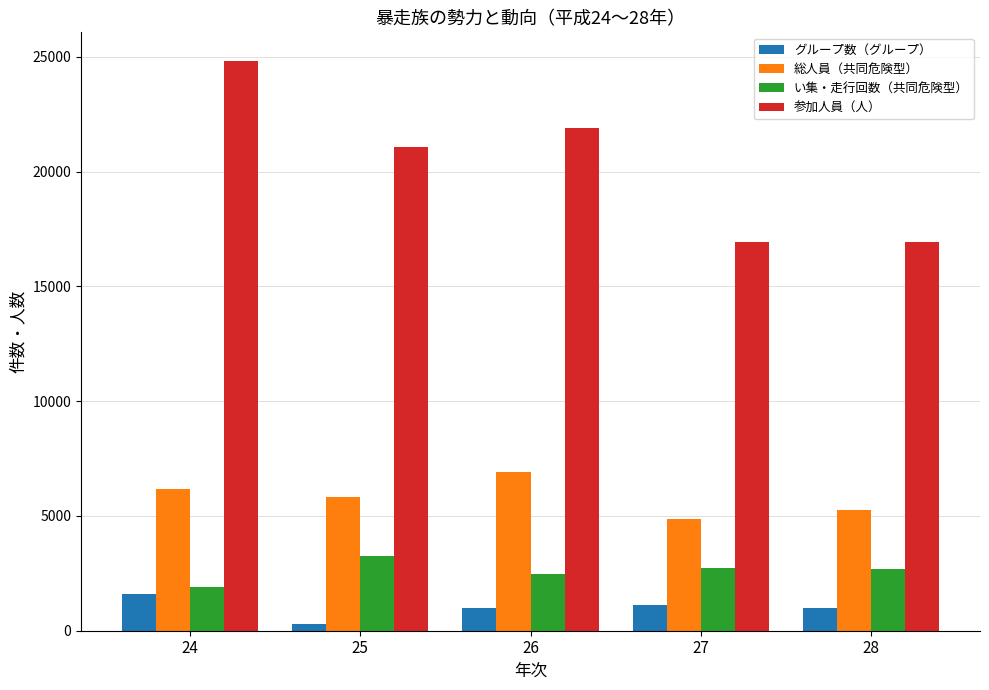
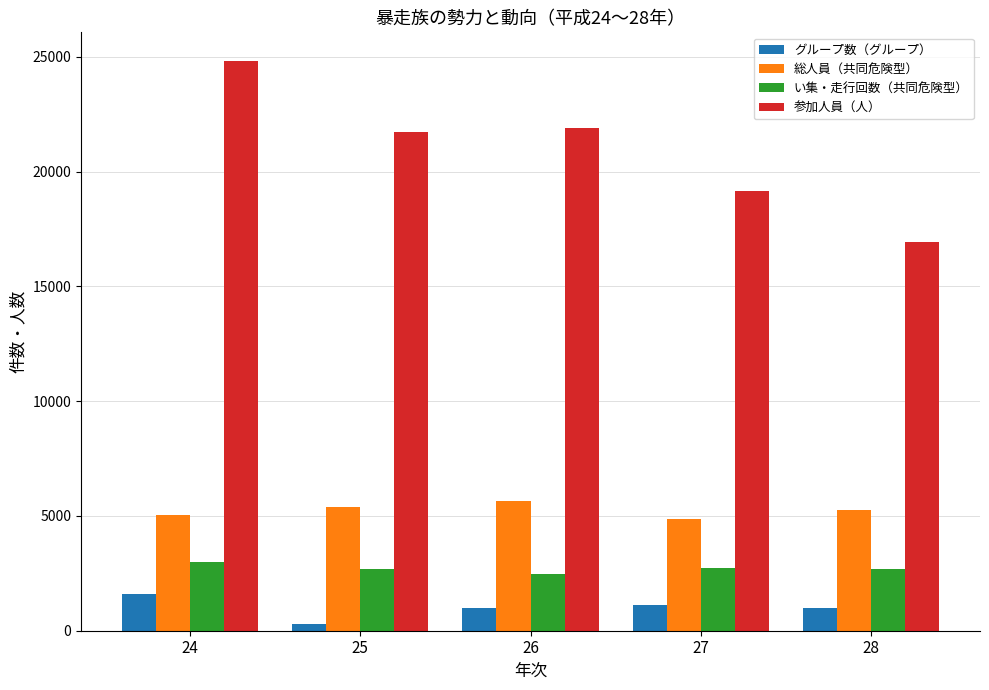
総人員（共同危険型）, 24: 6200 -> 5100
い集・走行回数（共同危険型）, 24: 1900 -> 3000
総人員（共同危険型）, 25: 5800 -> 5400
い集・走行回数（共同危険型）, 25: 3200 -> 2700
参加人員（人）, 25: 21100 -> 21700
総人員（共同危険型）, 26: 6900 -> 5700
参加人員（人）, 27: 16900 -> 19200
